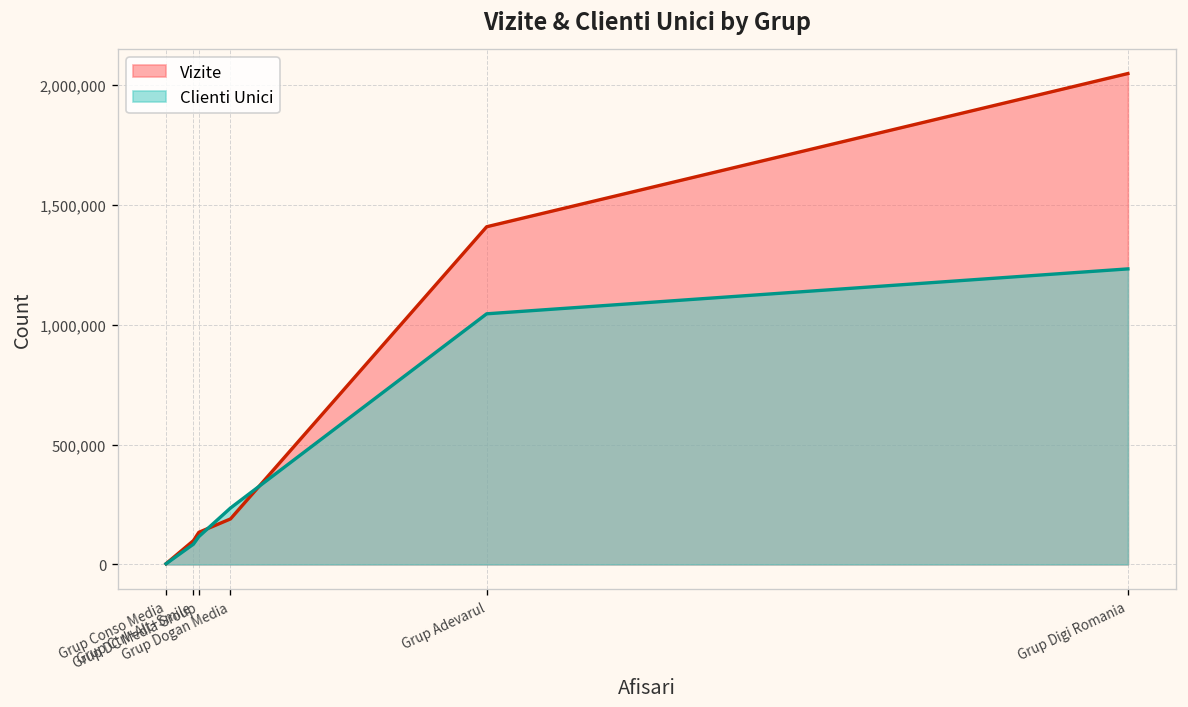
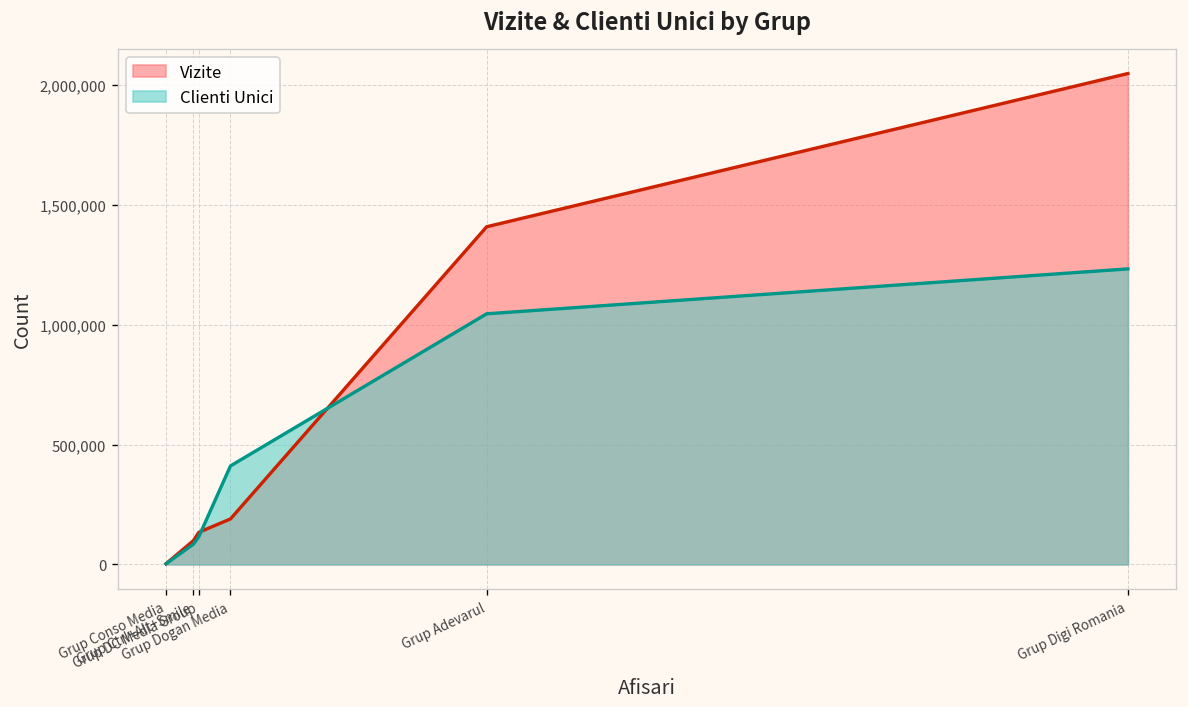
Clienti Unici, Grup Dogan Media: 240,000 -> 410,000
